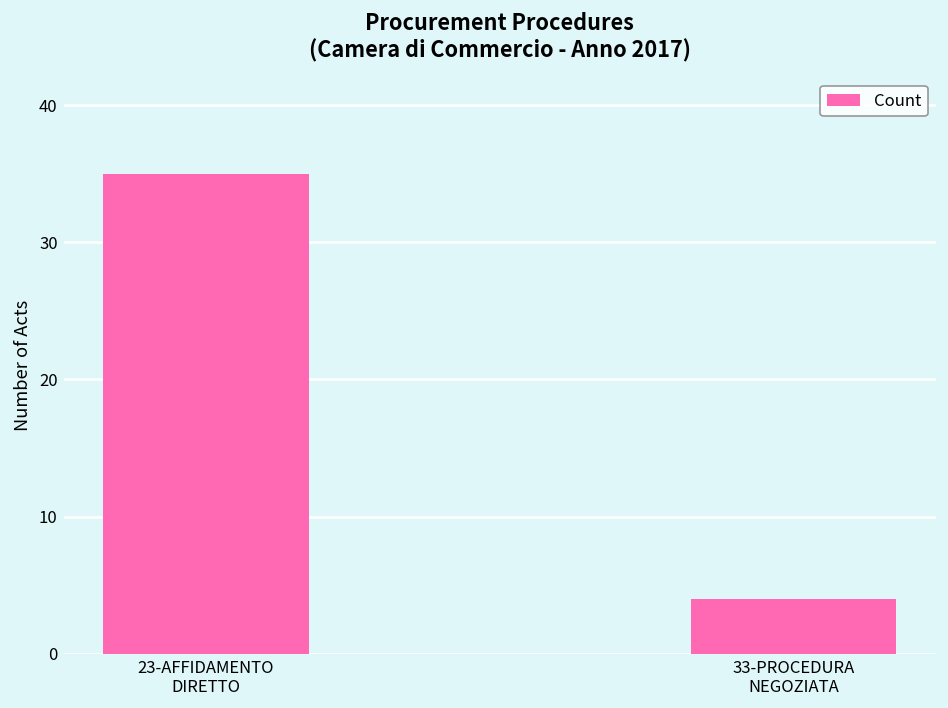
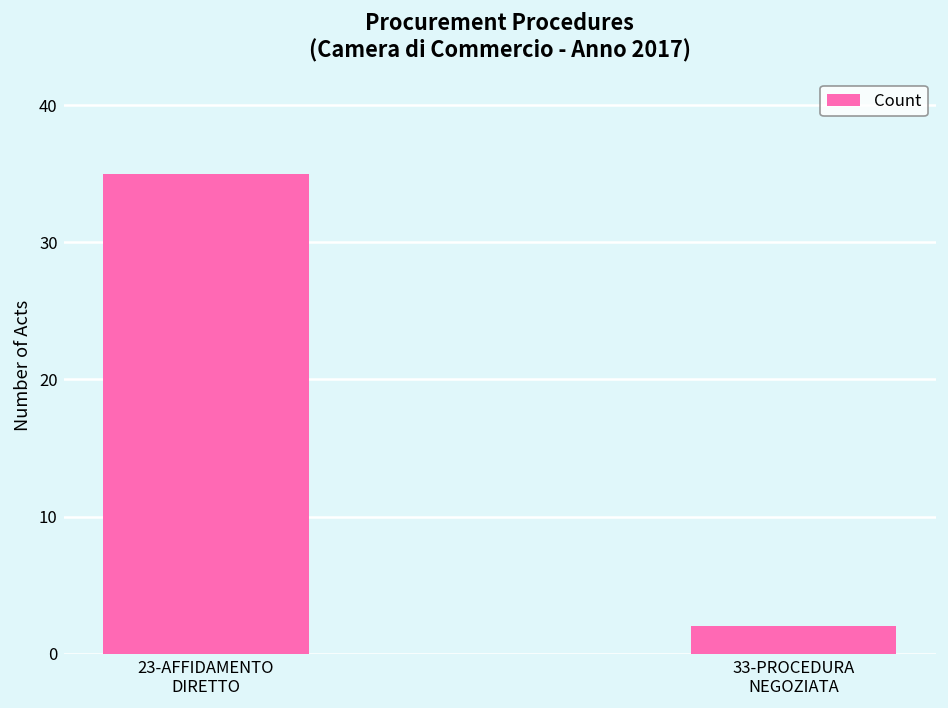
33-PROCEDURA NEGOZIATA: 4 -> 2
